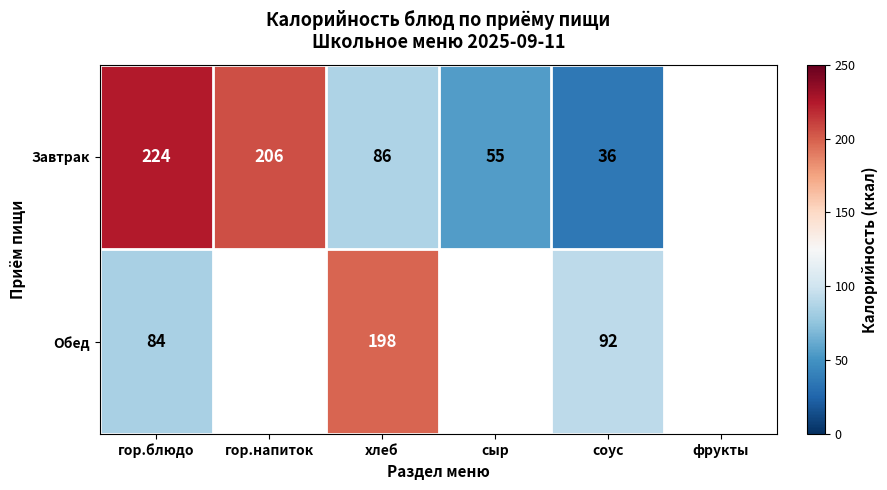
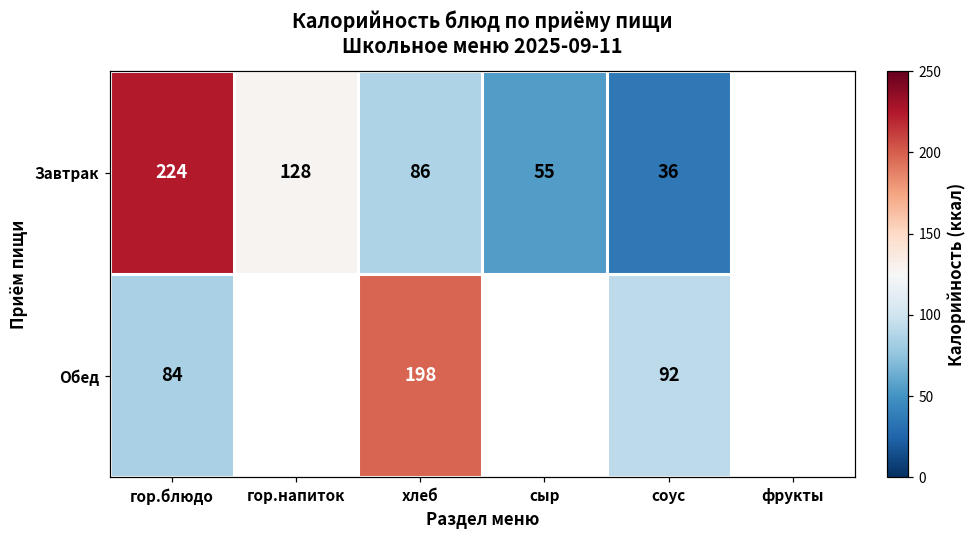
Завтрак, гор.напиток: 206 -> 128
